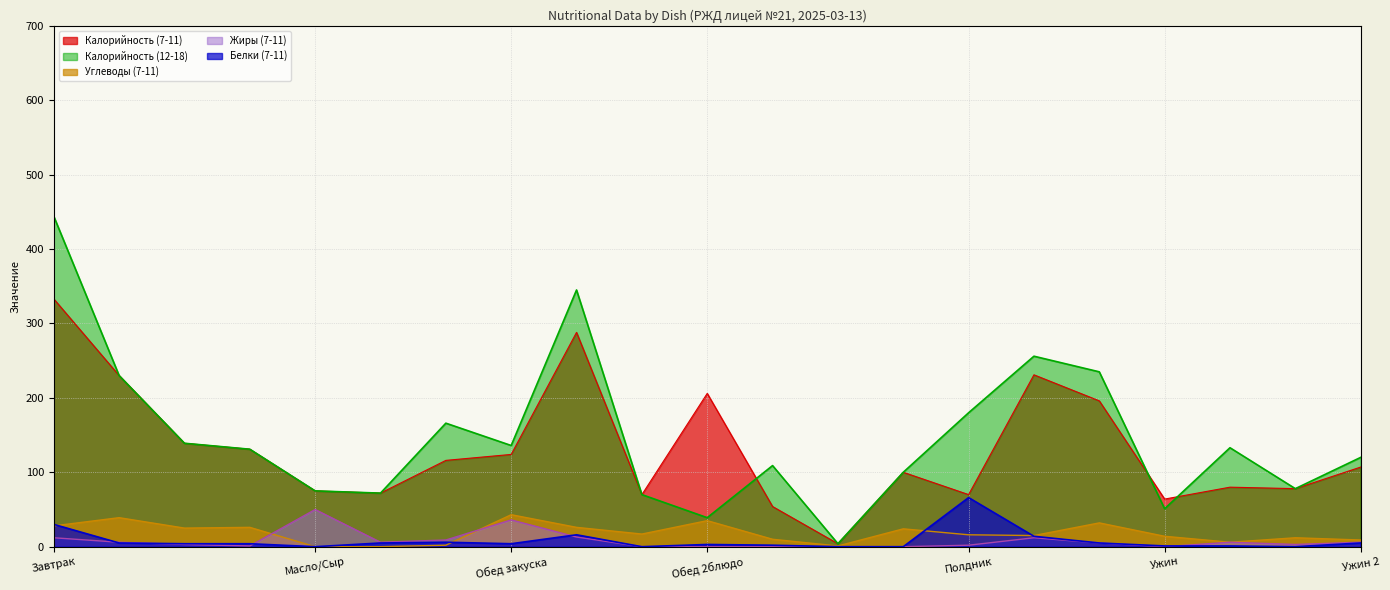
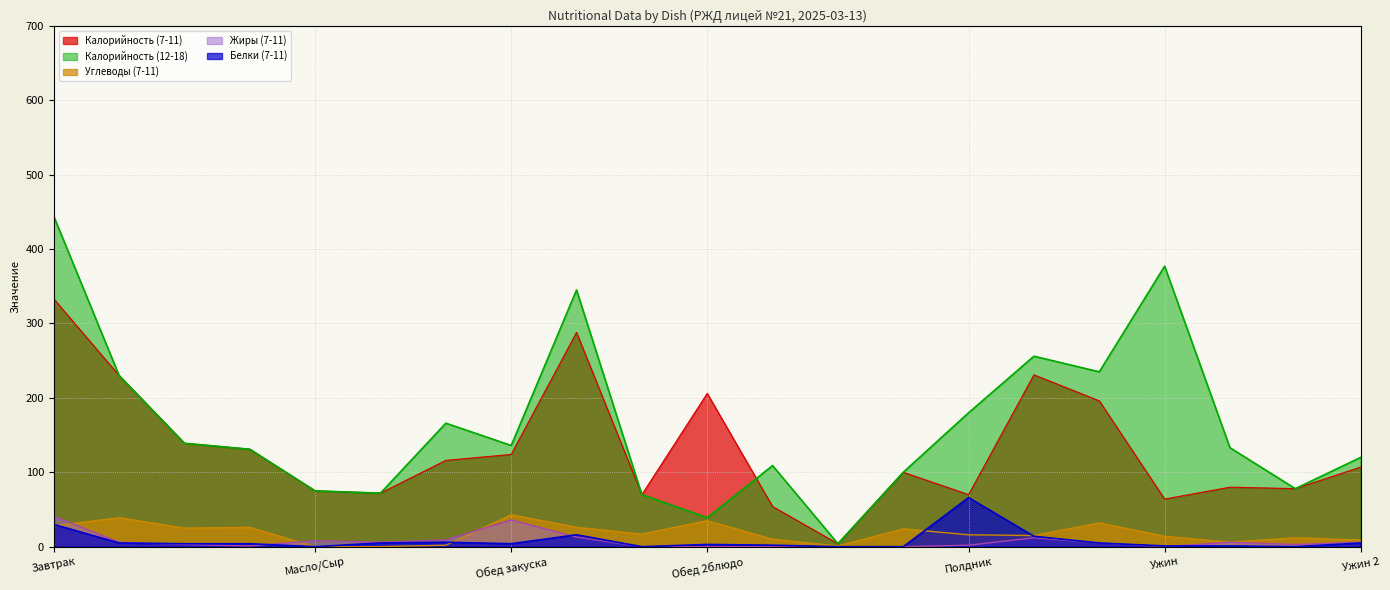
Жиры (7-11), Завтрак: 10 -> 40
Жиры (7-11), Масло/Сыр: 50 -> 10
Калорийность (12-18), Ужин: 50 -> 380
